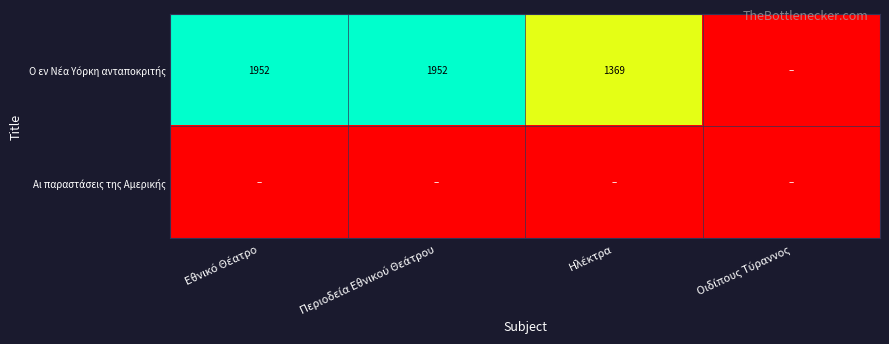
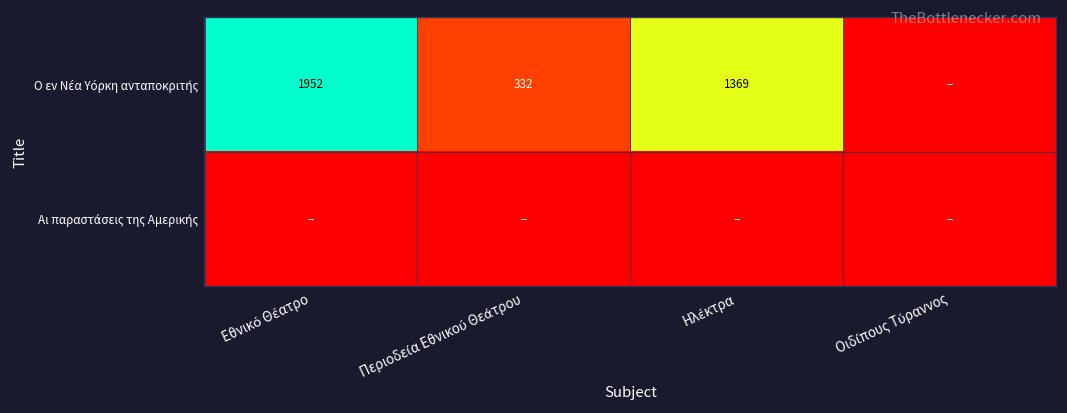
Ο εν Νέα Υόρκη ανταποκριτής, Περιοδεία Εθνικού Θεάτρου: 1952 -> 332
